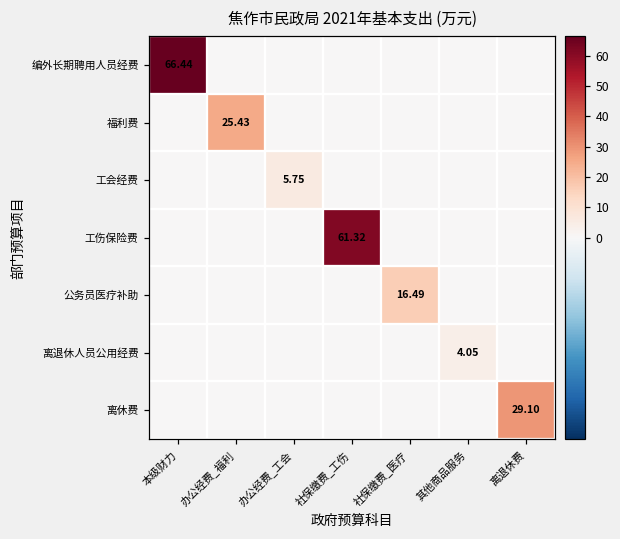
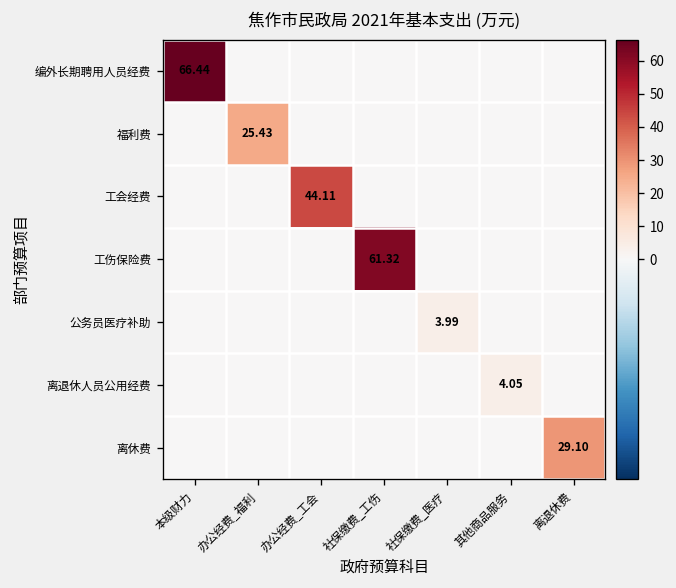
工会经费, 办公经费_工会: 5.75 -> 44.11
公务员医疗补助, 社保缴费_医疗: 16.49 -> 3.99
